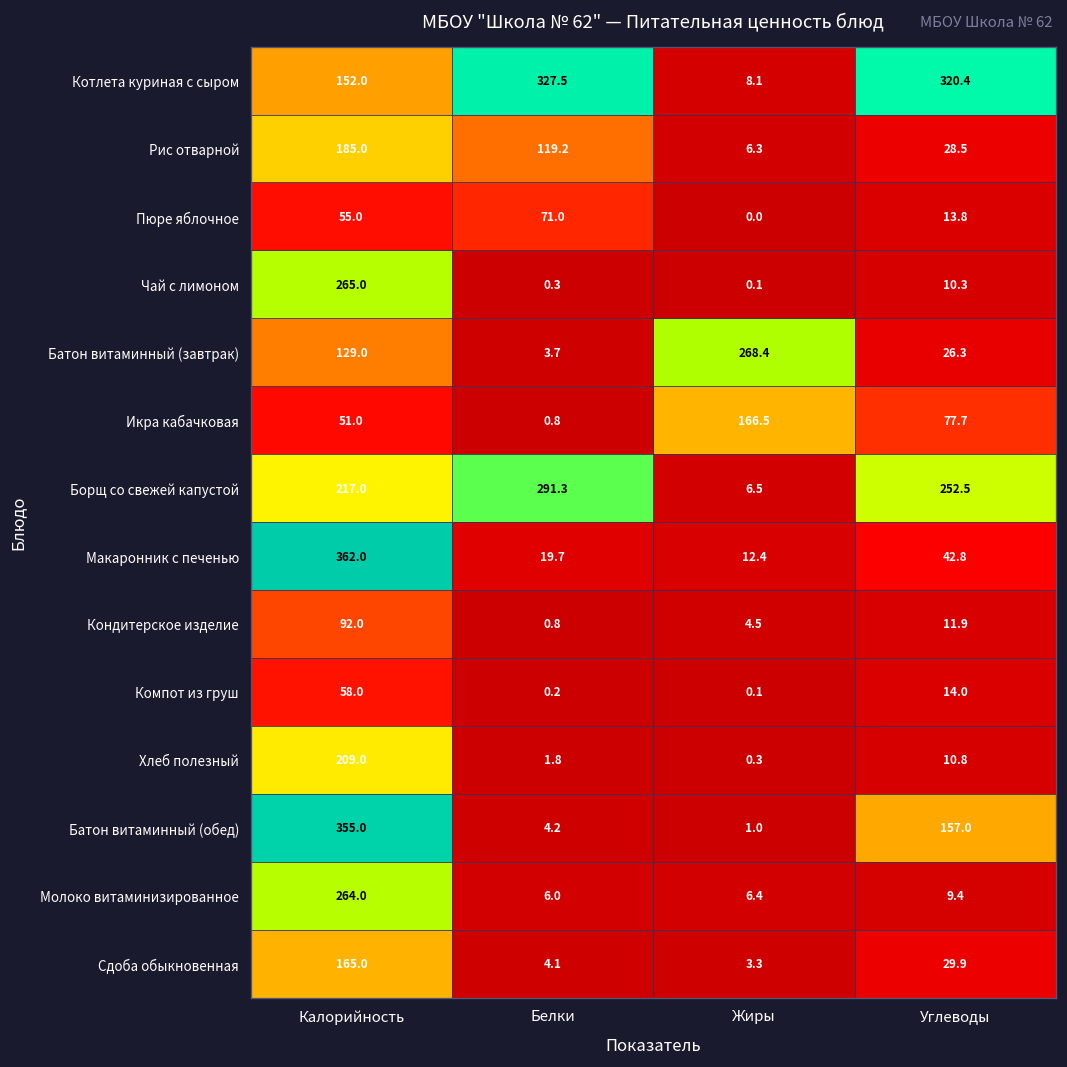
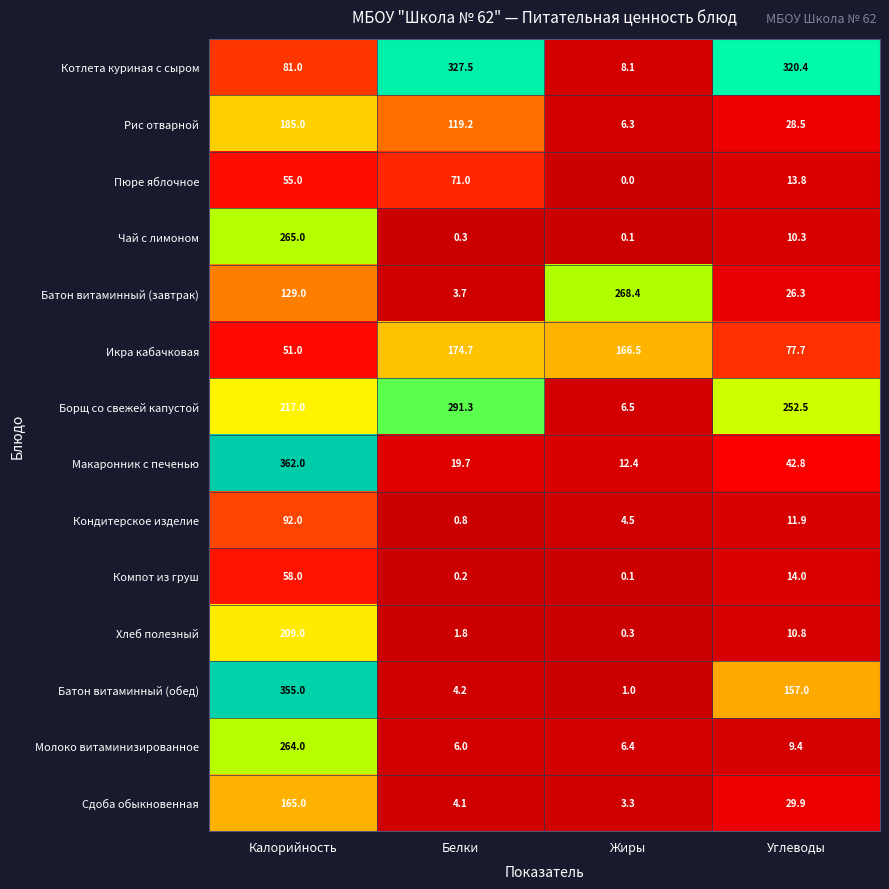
Котлета куриная с сыром, Калорийность: 152.0 -> 81.0
Икра кабачковая, Белки: 0.8 -> 174.7
